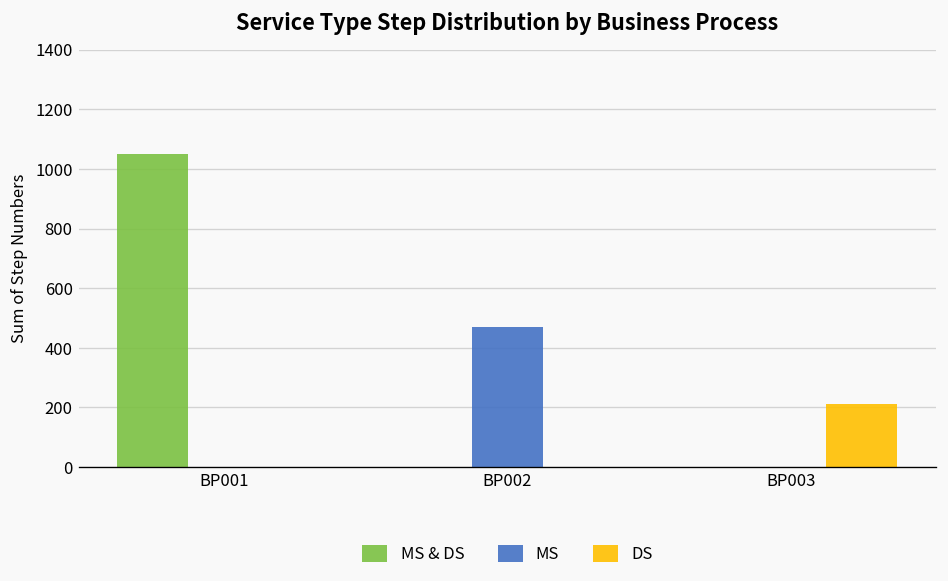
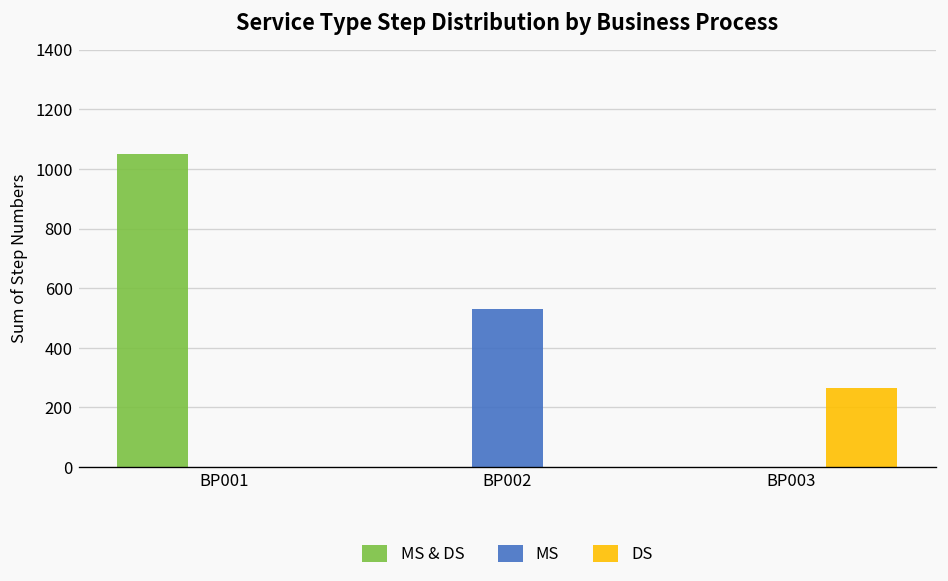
MS, BP002: 470 -> 530
DS, BP003: 210 -> 270
